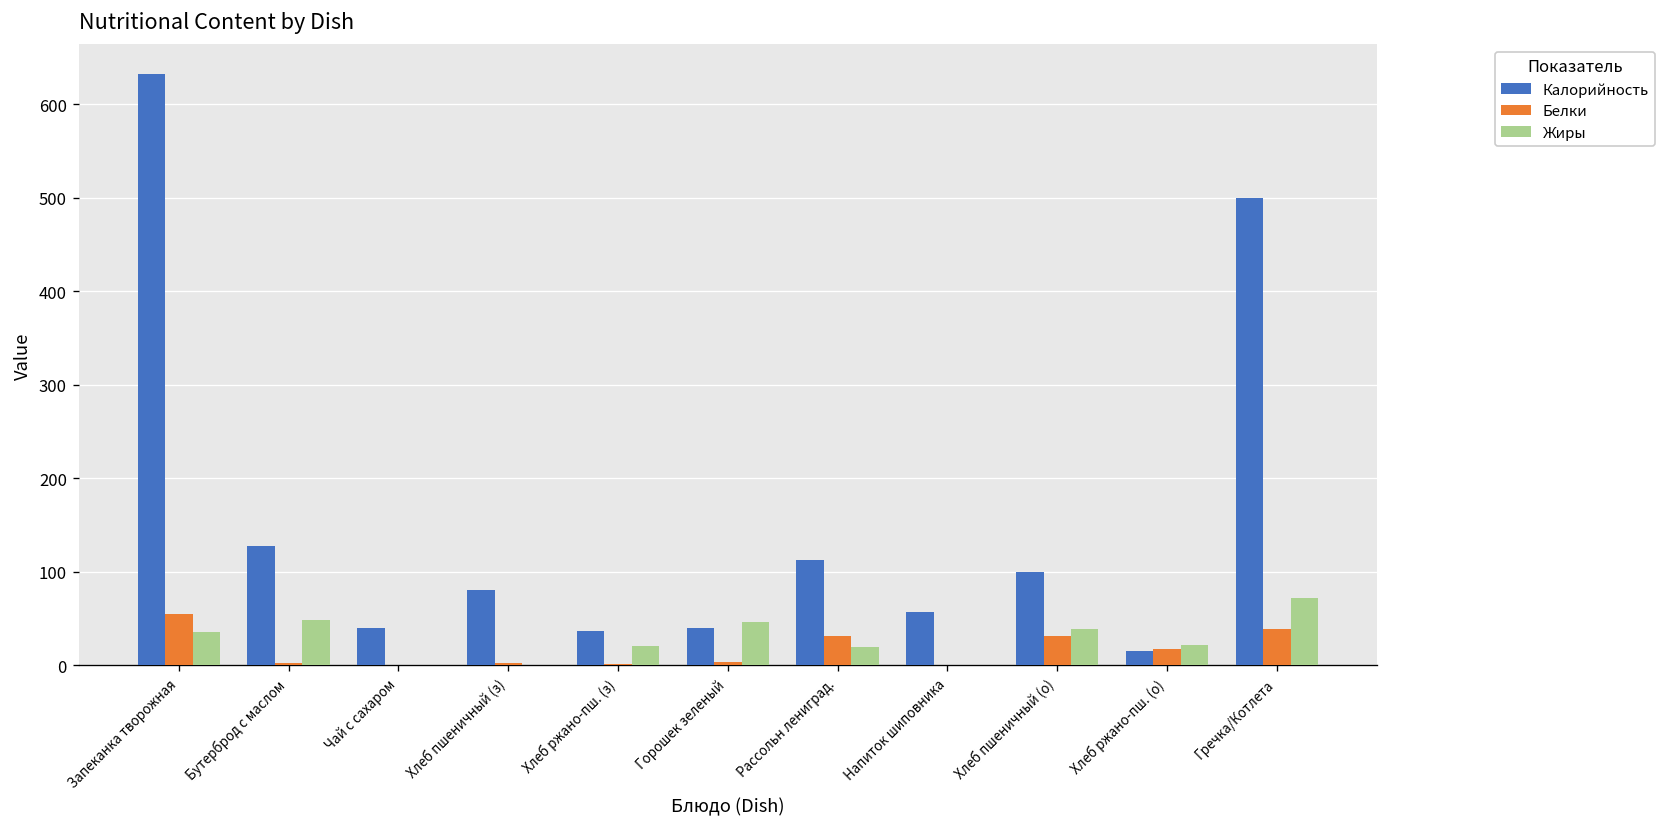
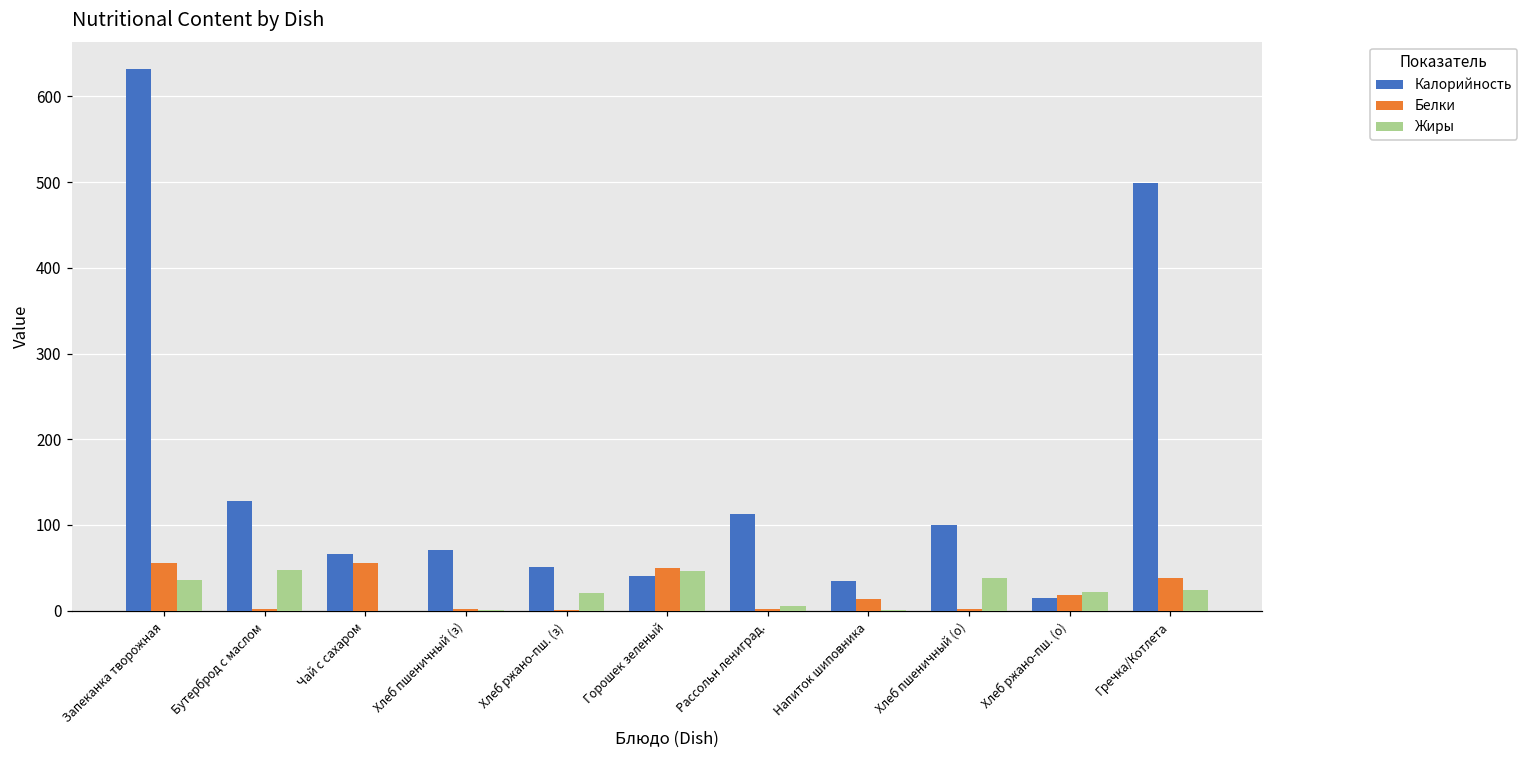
Калорийность, Чай с сахаром: 40 -> 70
Белки, Чай с сахаром: 0 -> 60
Калорийность, Хлеб пшеничный (з): 80 -> 70
Калорийность, Хлеб ржано-пш. (з): 40 -> 50
Белки, Горошек зеленый: 0 -> 50
Белки, Рассольн лениград.: 30 -> 0
Жиры, Рассольн лениград.: 20 -> 10
Калорийность, Напиток шиповника: 60 -> 30
Белки, Напиток шиповника: 0 -> 10
Белки, Хлеб пшеничный (о): 30 -> 0
Жиры, Гречка/Котлета: 70 -> 20
